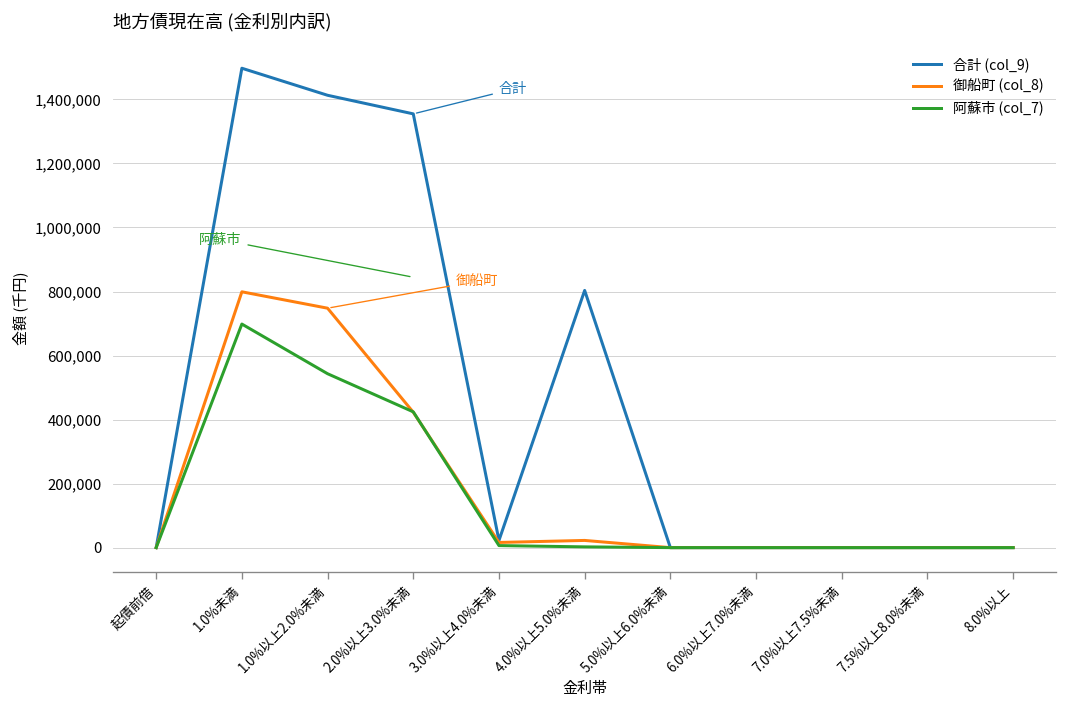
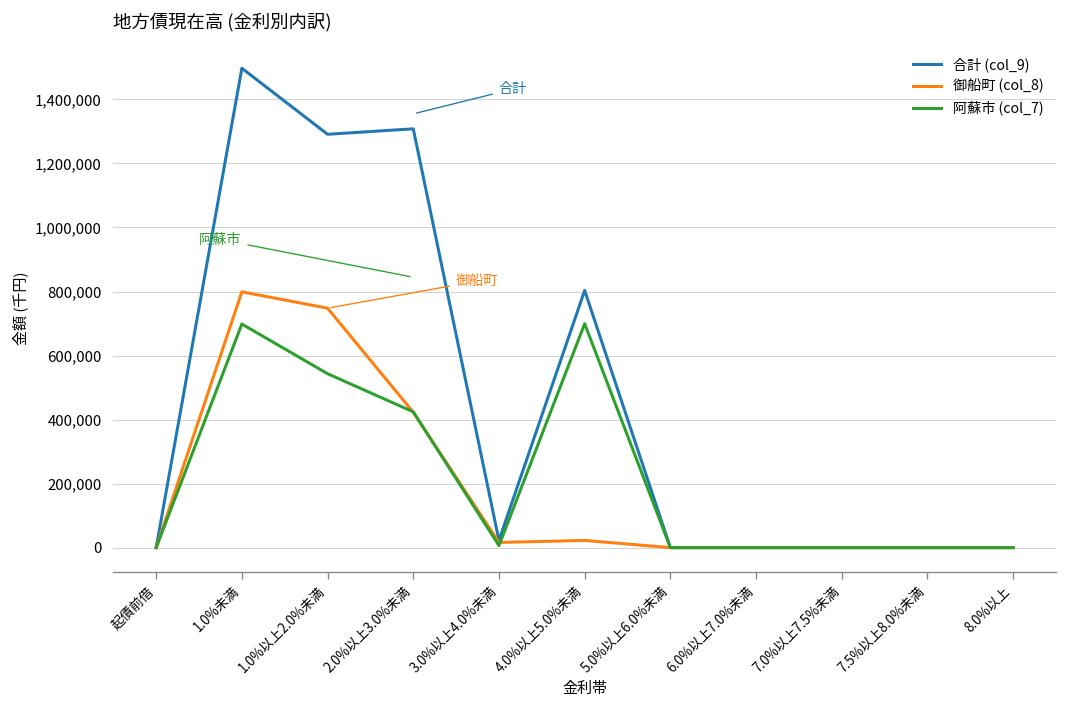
合計 (col_9), 1.0%以上2.0%未満: 1,410,000 -> 1,290,000
合計 (col_9), 2.0%以上3.0%未満: 1,350,000 -> 1,310,000
阿蘇市 (col_7), 4.0%以上5.0%未満: 0 -> 700,000
